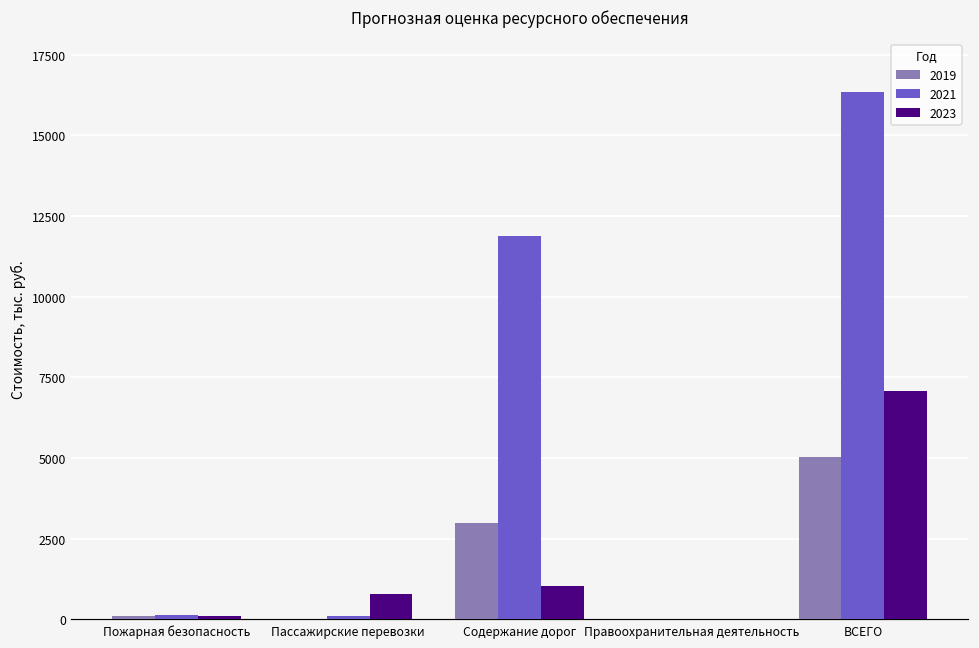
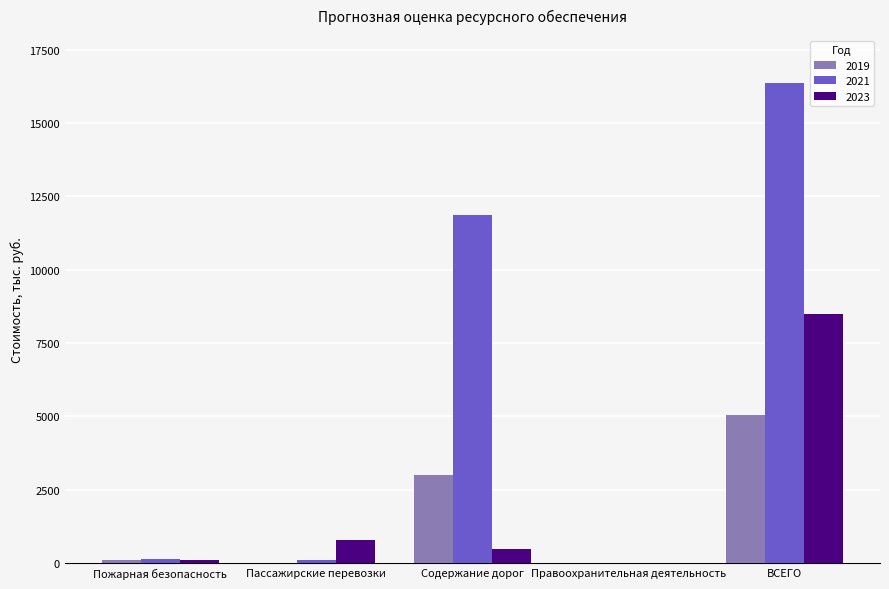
2023, Содержание дорог: 1000 -> 500
2023, ВСЕГО: 7100 -> 8500
